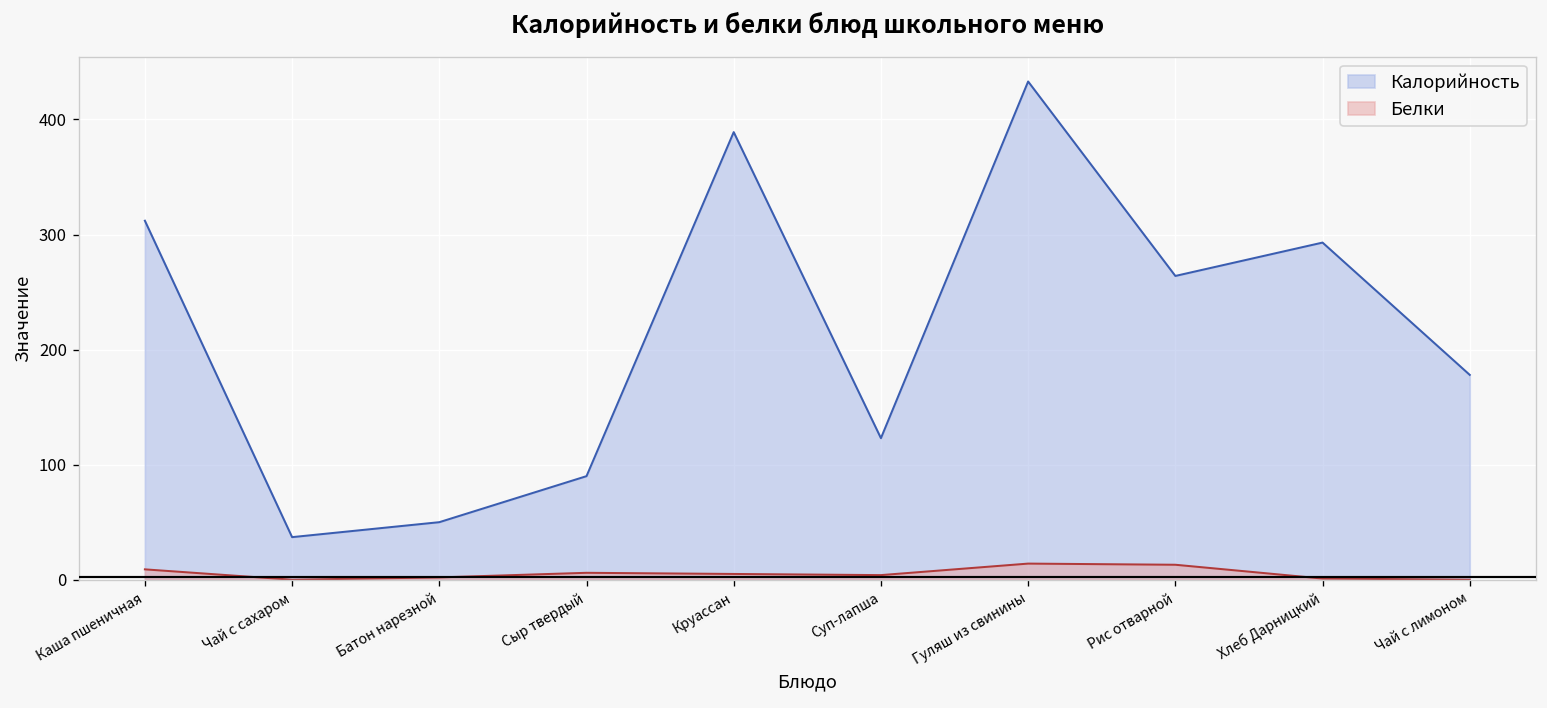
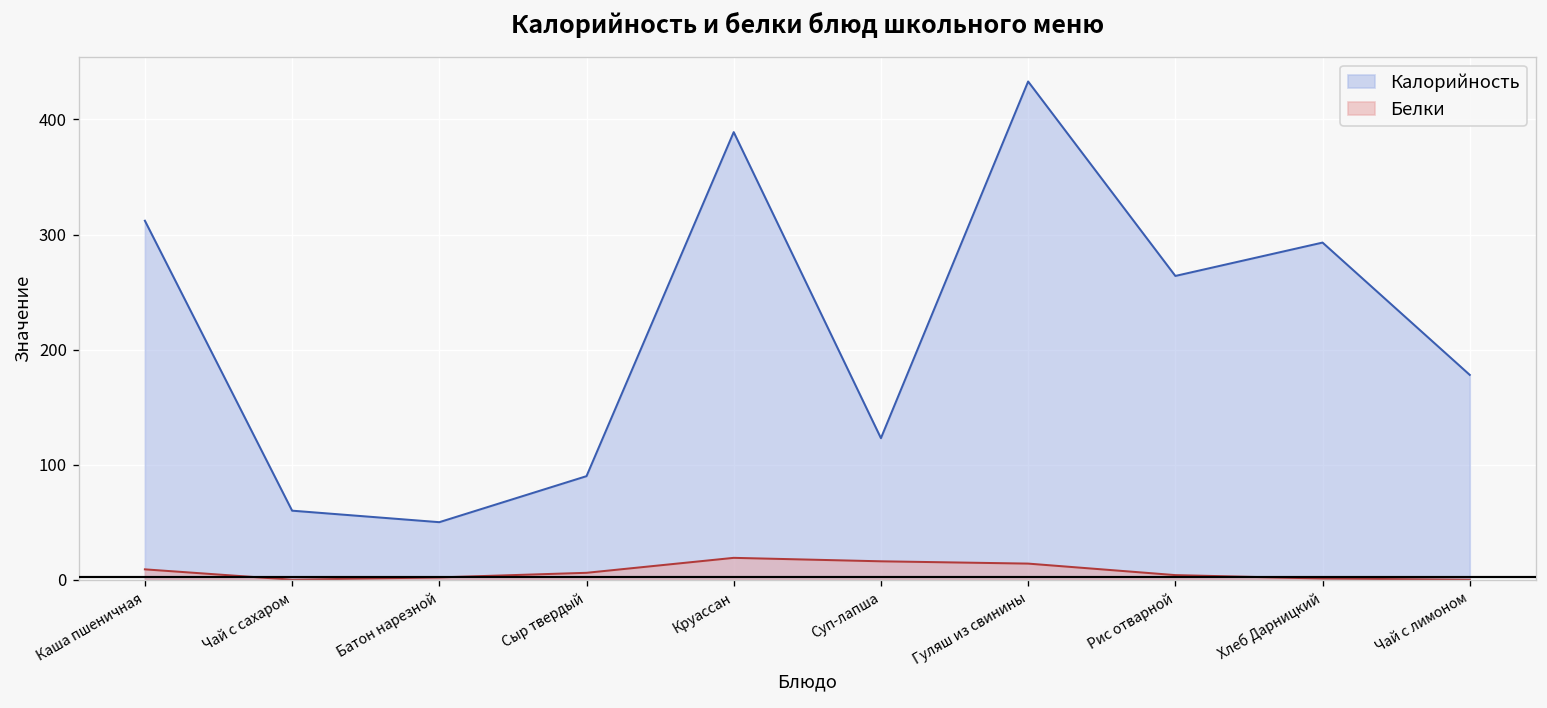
Калорийность, Чай с сахаром: 40 -> 60
Белки, Круассан: 10 -> 20
Белки, Суп-лапша: 0 -> 20
Белки, Рис отварной: 10 -> 0
